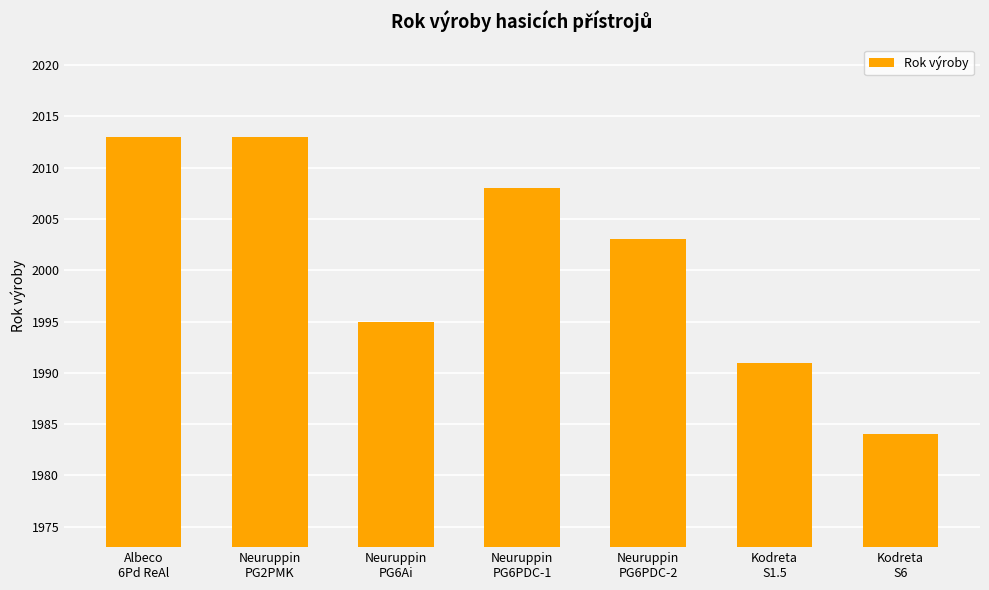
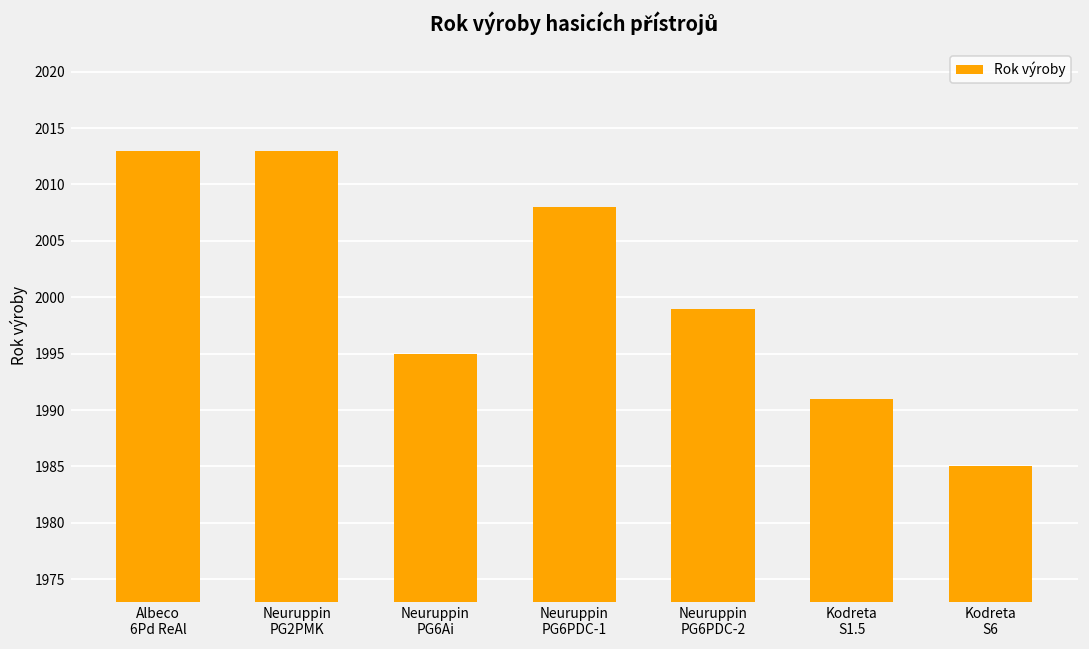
Neuruppin PG6PDC-2: 2003 -> 1999
Kodreta S6: 1984 -> 1985
